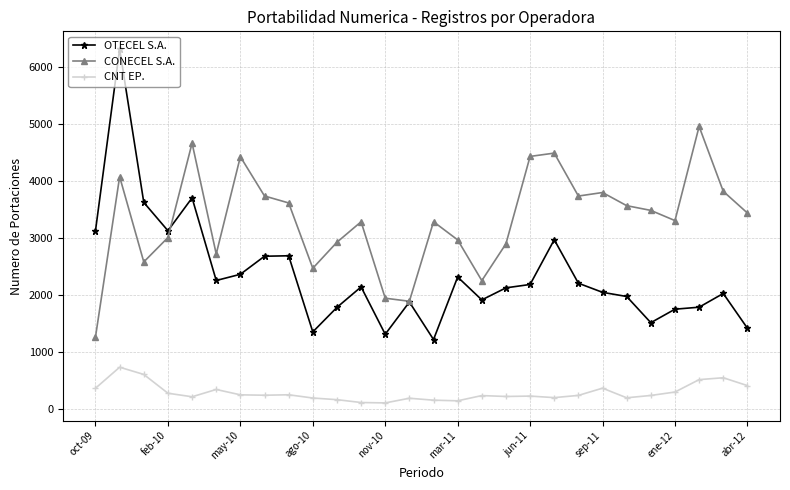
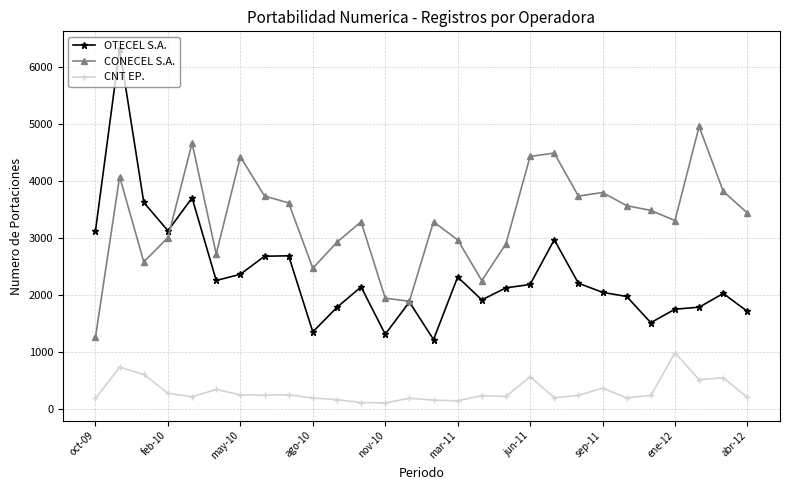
CNT EP., oct-09: 400 -> 200
CNT EP., jun-11: 200 -> 600
CNT EP., ene-12: 300 -> 1000
OTECEL S.A., abr-12: 1400 -> 1700
CNT EP., abr-12: 400 -> 200
